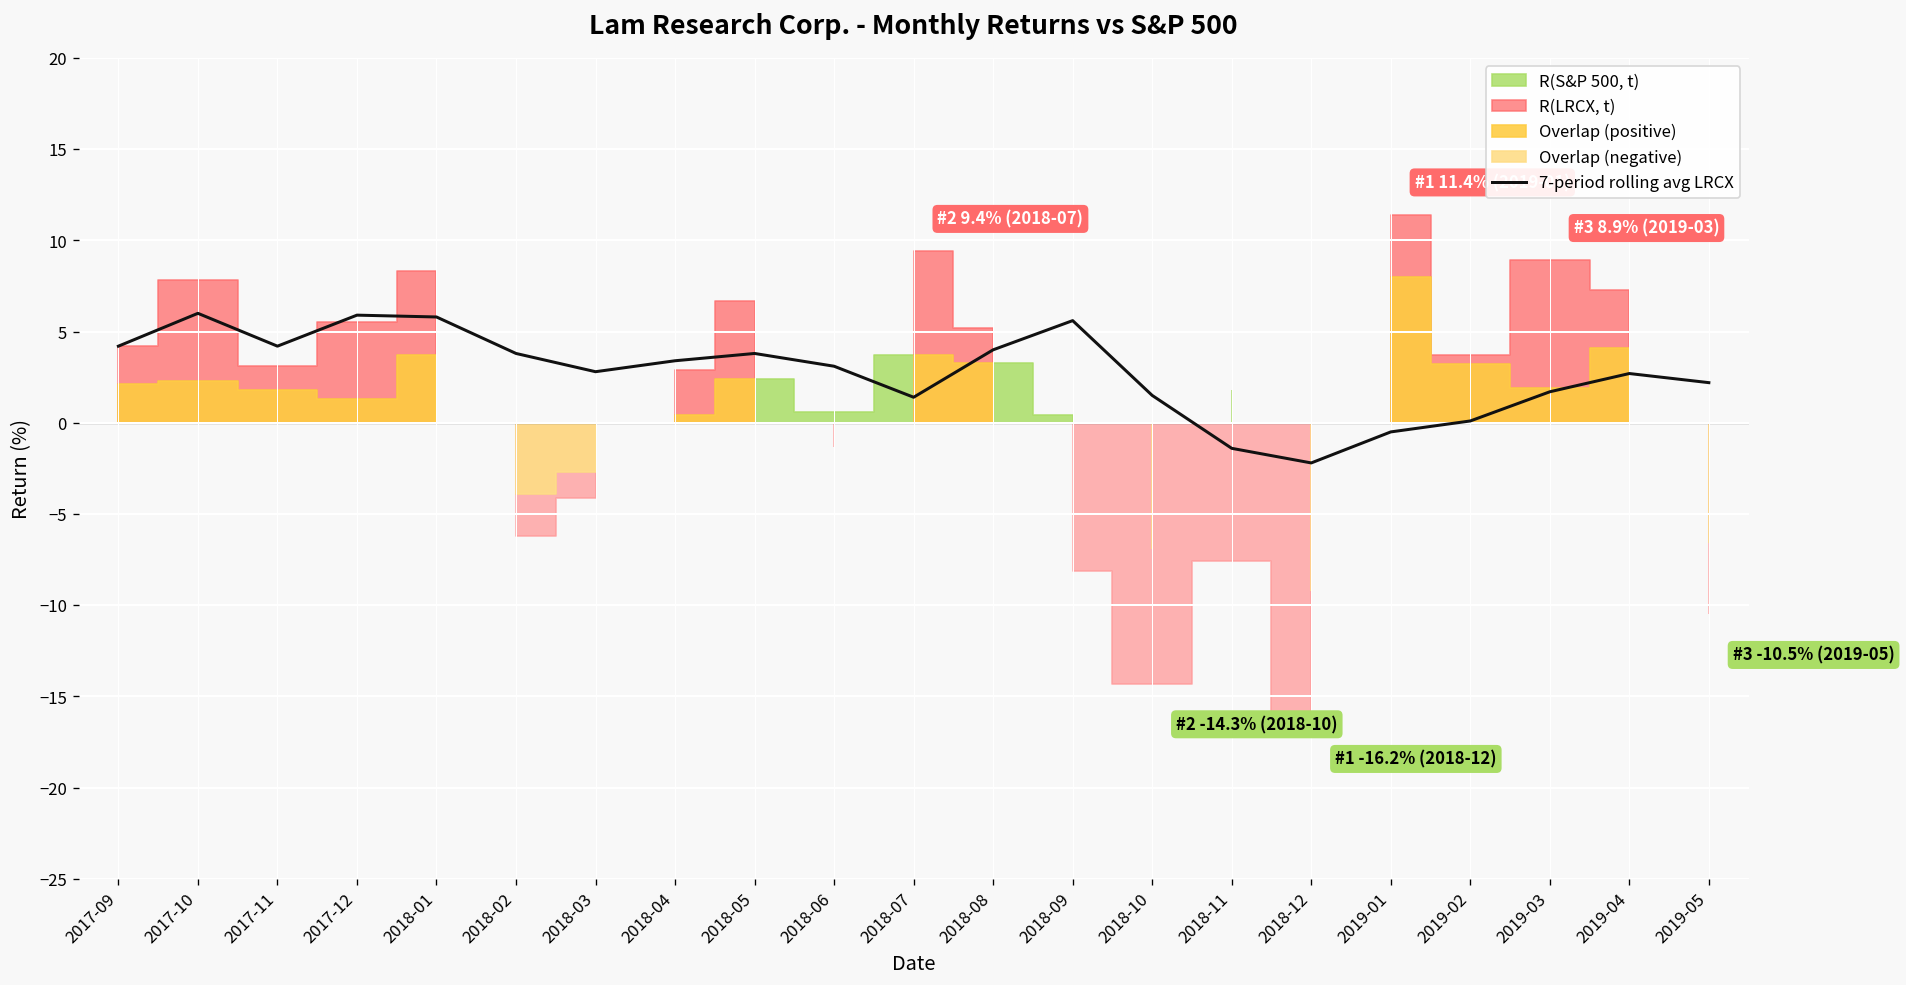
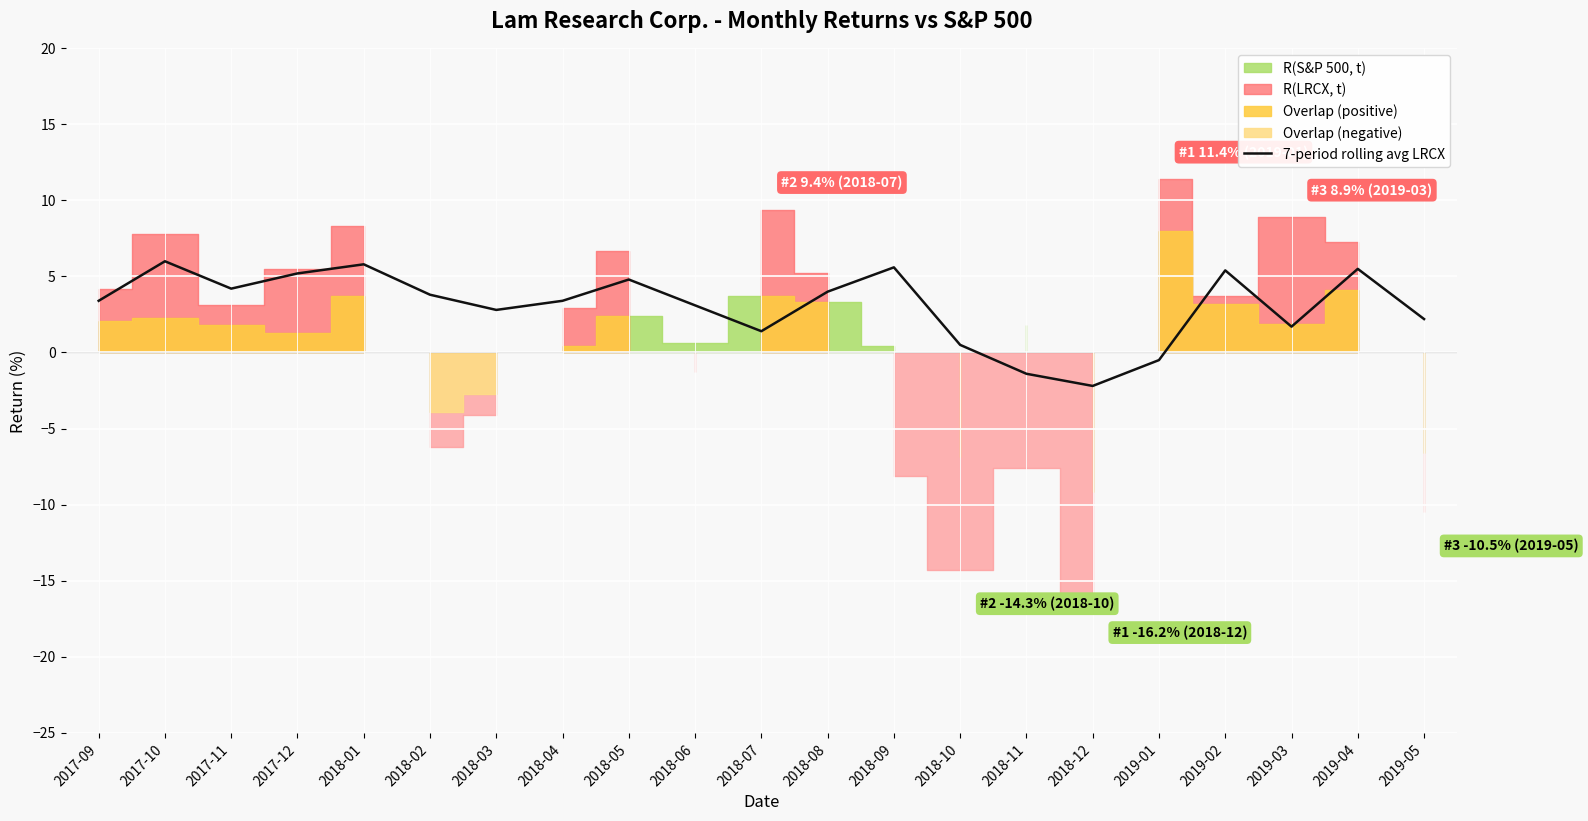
2017-09: 4.2 -> 3.4
2017-12: 5.9 -> 5.2
2018-05: 3.8 -> 4.8
2018-10: 1.5 -> 0.5
2019-02: 0.1 -> 5.4
2019-04: 2.7 -> 5.5
